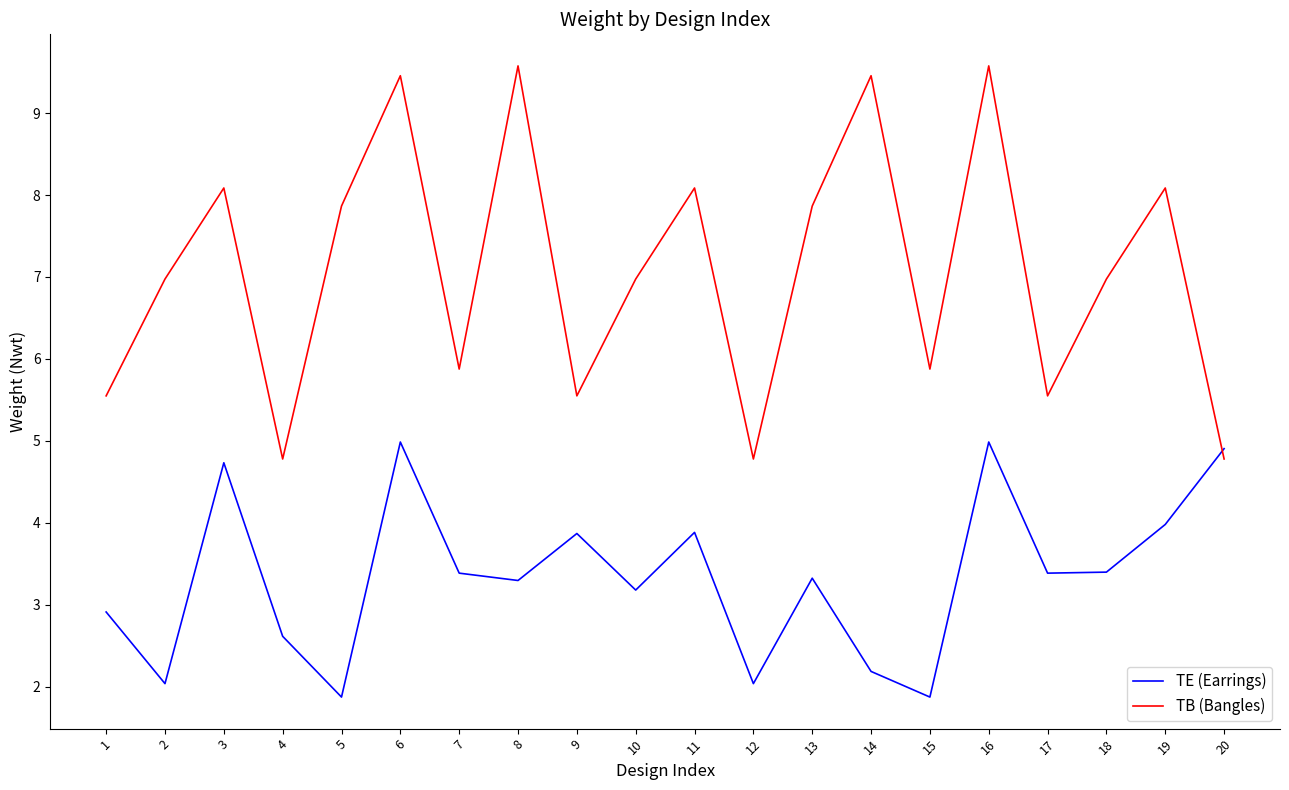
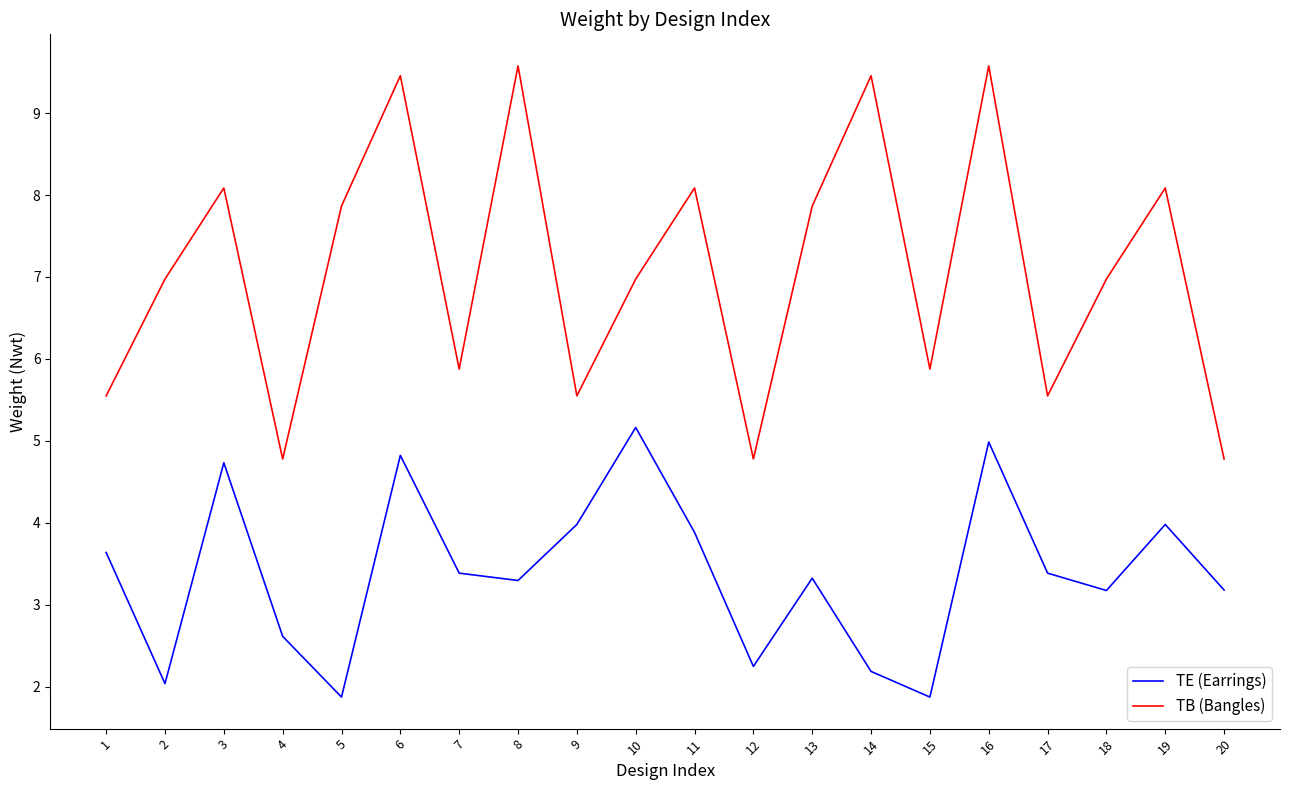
TE (Earrings), 1: 2.9 -> 3.6
TE (Earrings), 6: 5.0 -> 4.8
TE (Earrings), 9: 3.9 -> 4.0
TE (Earrings), 10: 3.2 -> 5.2
TE (Earrings), 12: 2.0 -> 2.3
TE (Earrings), 18: 3.4 -> 3.2
TE (Earrings), 20: 4.9 -> 3.2
